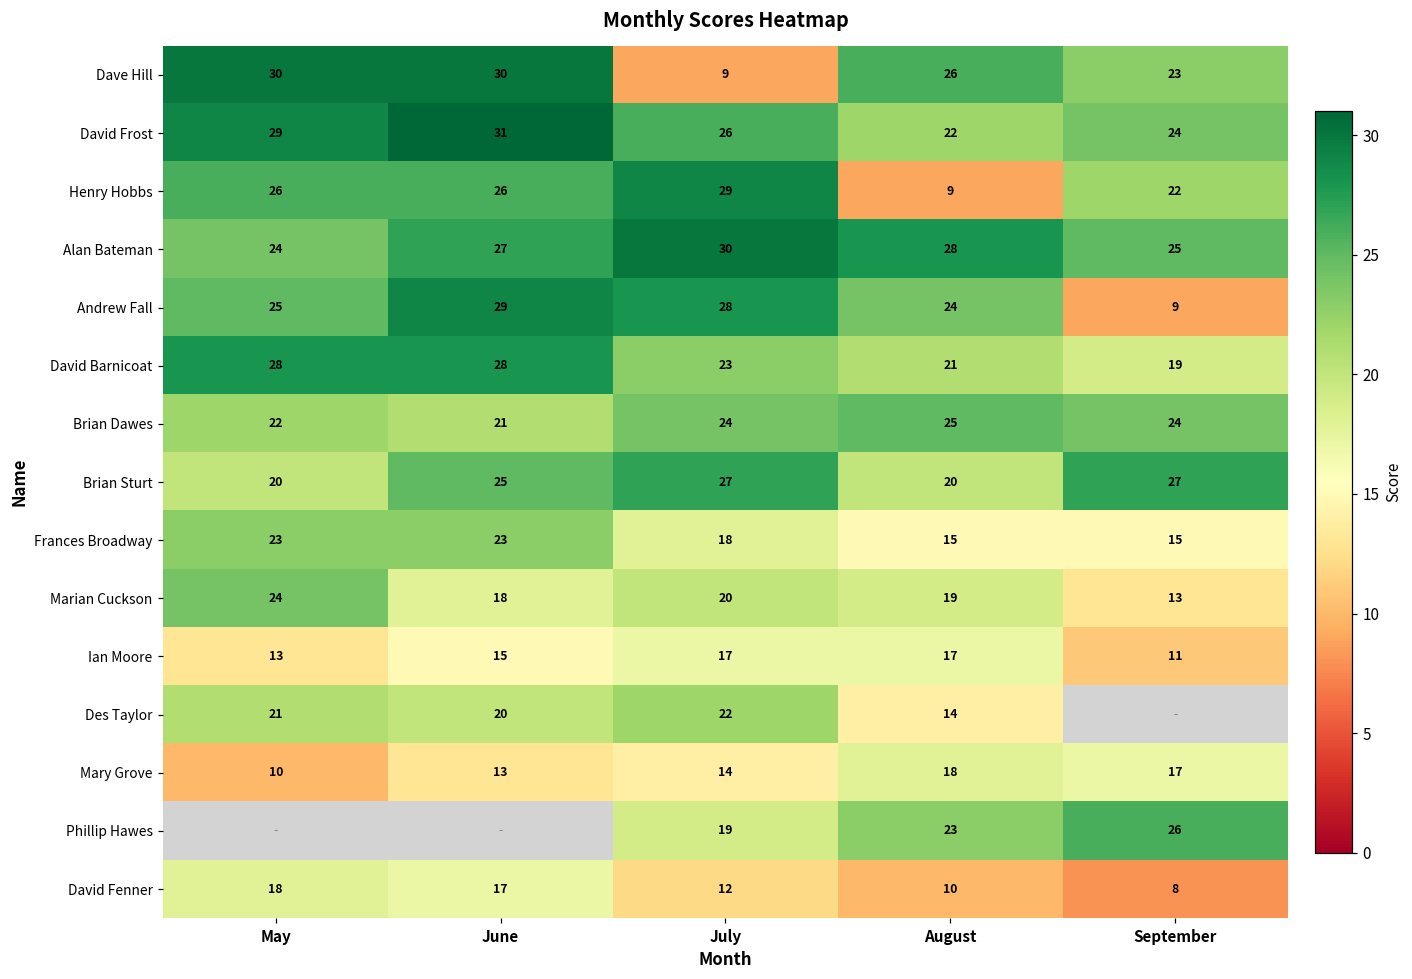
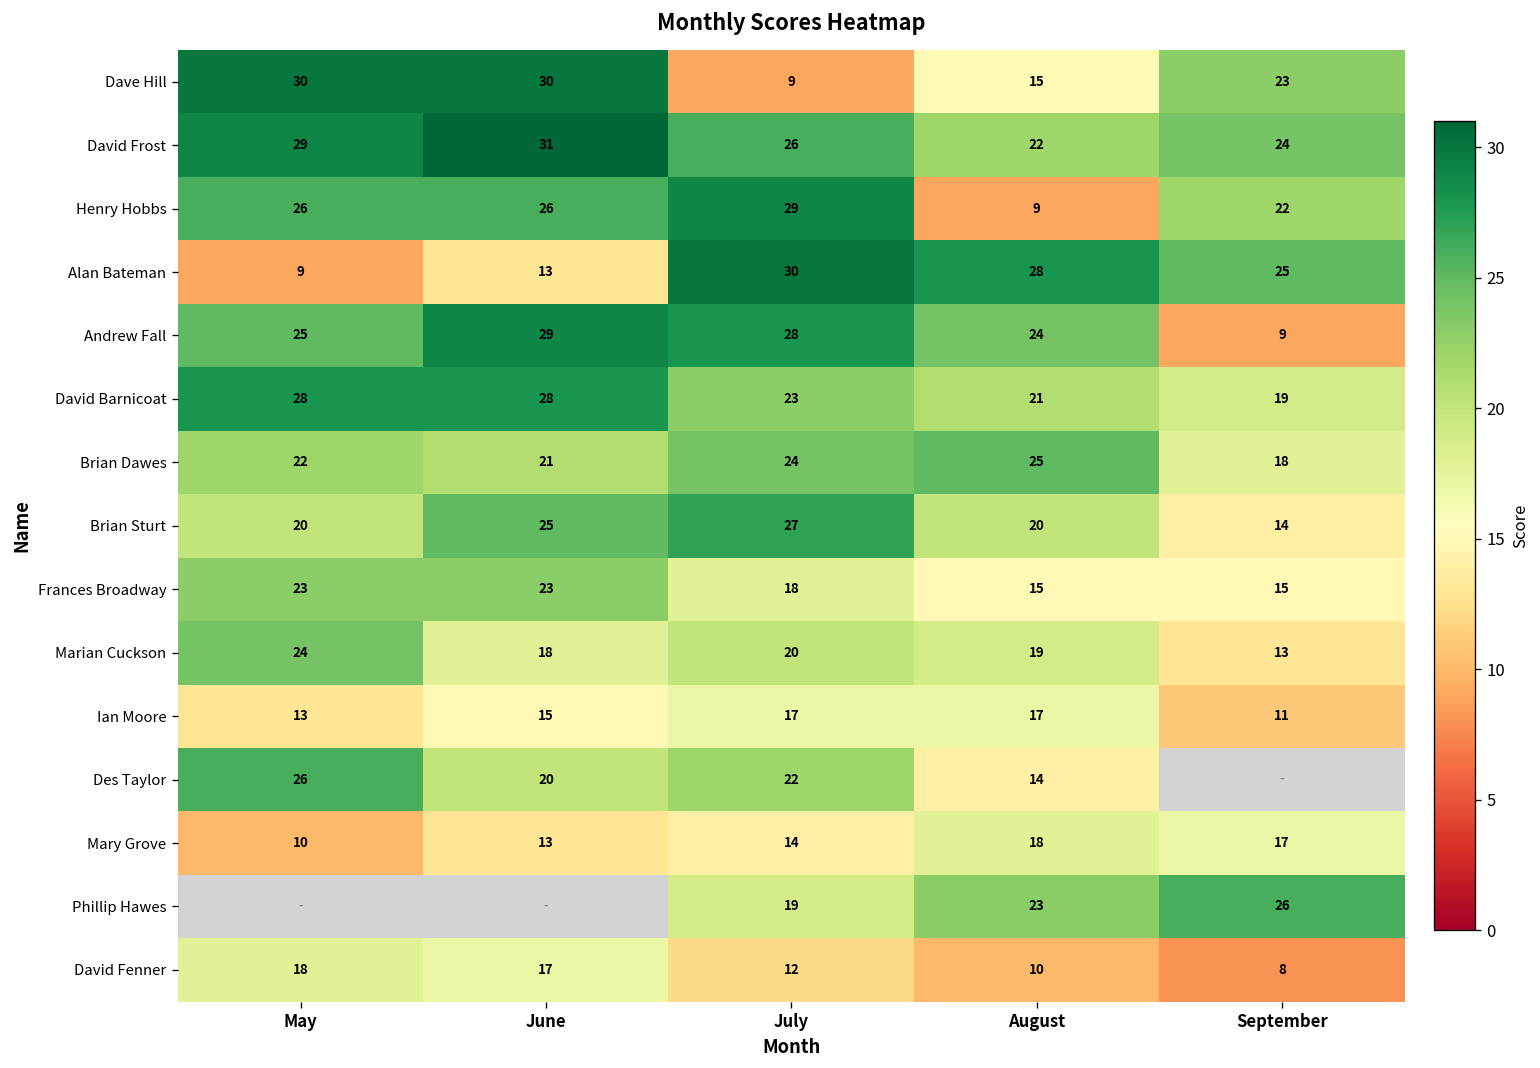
Dave Hill, August: 26 -> 15
Alan Bateman, May: 24 -> 9
Alan Bateman, June: 27 -> 13
Brian Dawes, September: 24 -> 18
Brian Sturt, September: 27 -> 14
Des Taylor, May: 21 -> 26
